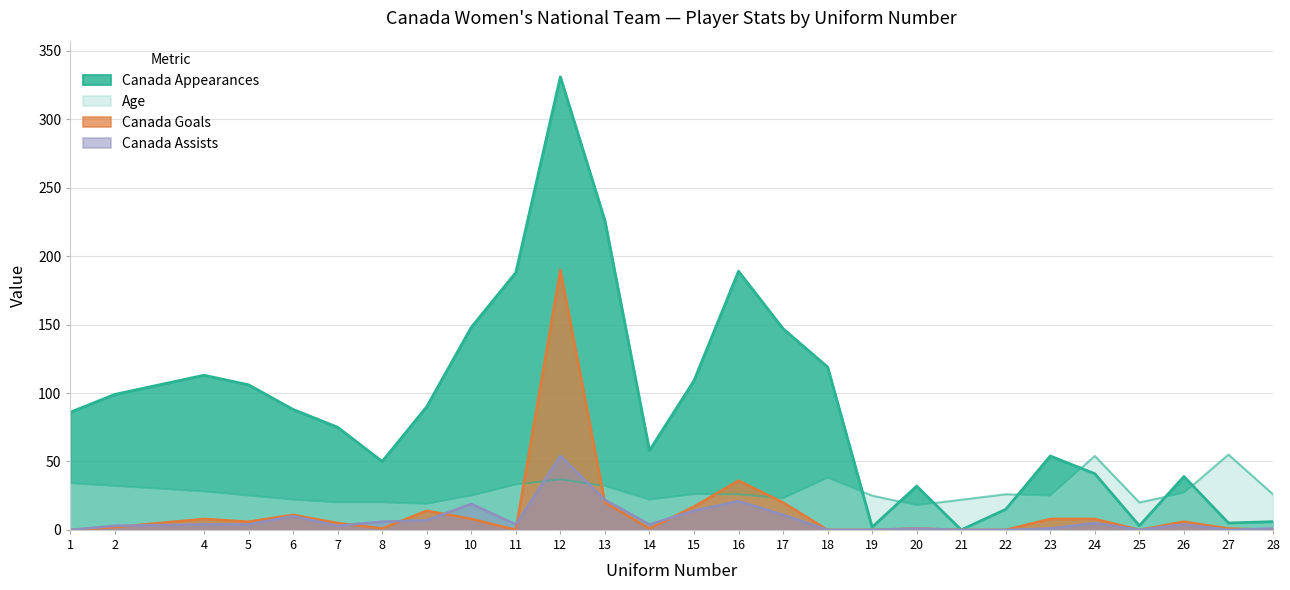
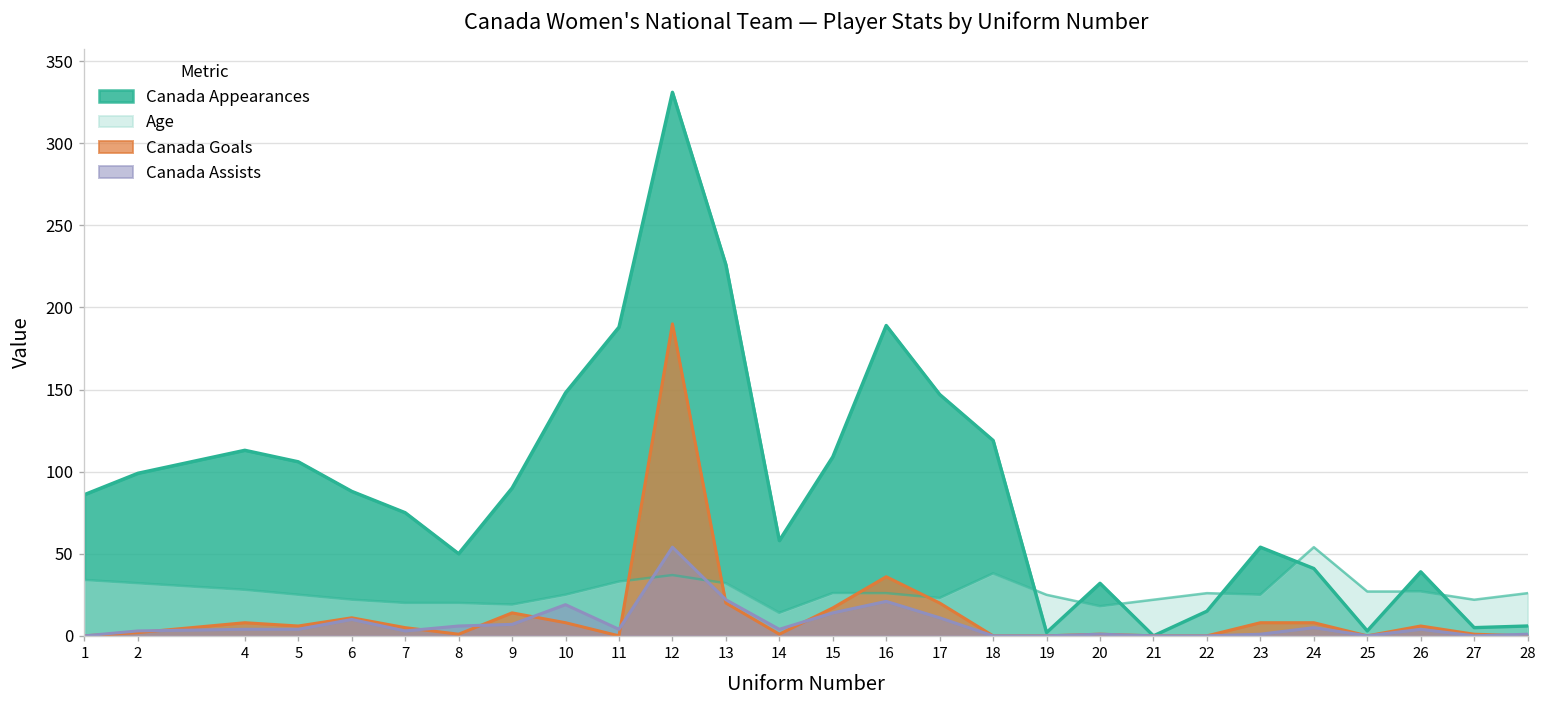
Age, 14: 22 -> 14
Age, 25: 20 -> 27
Age, 27: 55 -> 22
